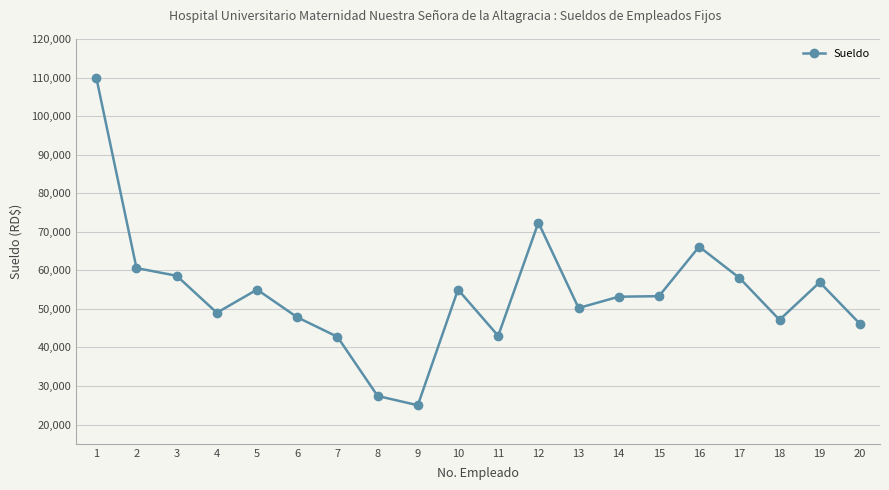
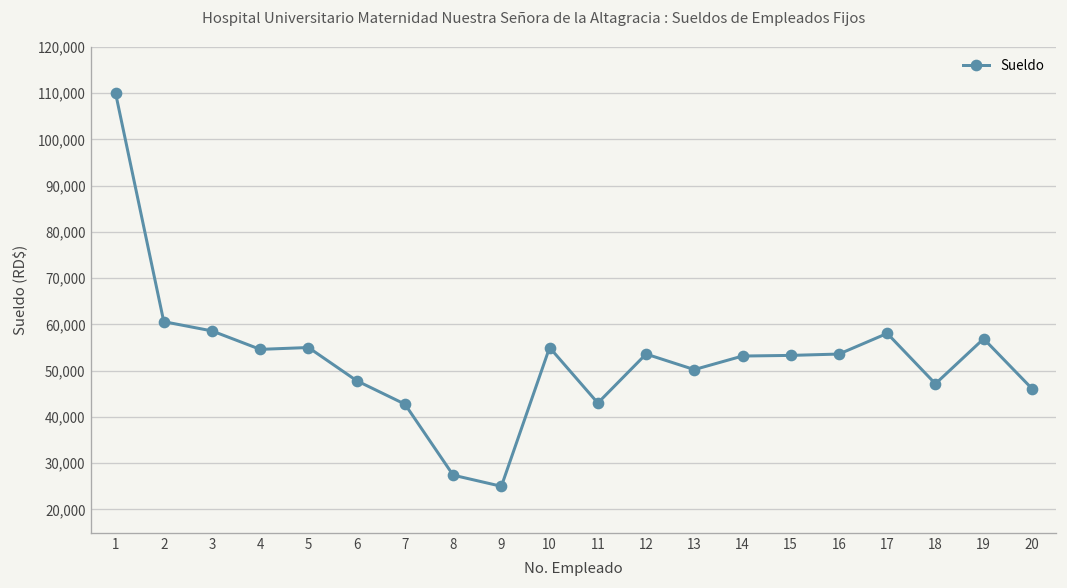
4: 49,000 -> 55,000
12: 72,000 -> 54,000
16: 66,000 -> 54,000
